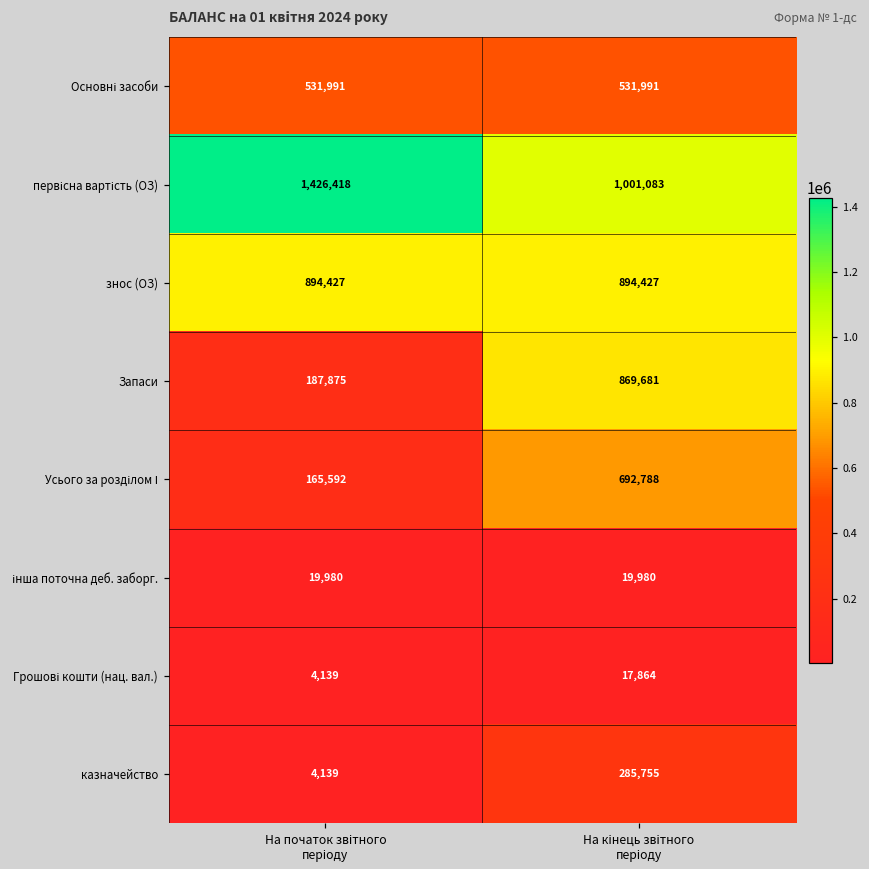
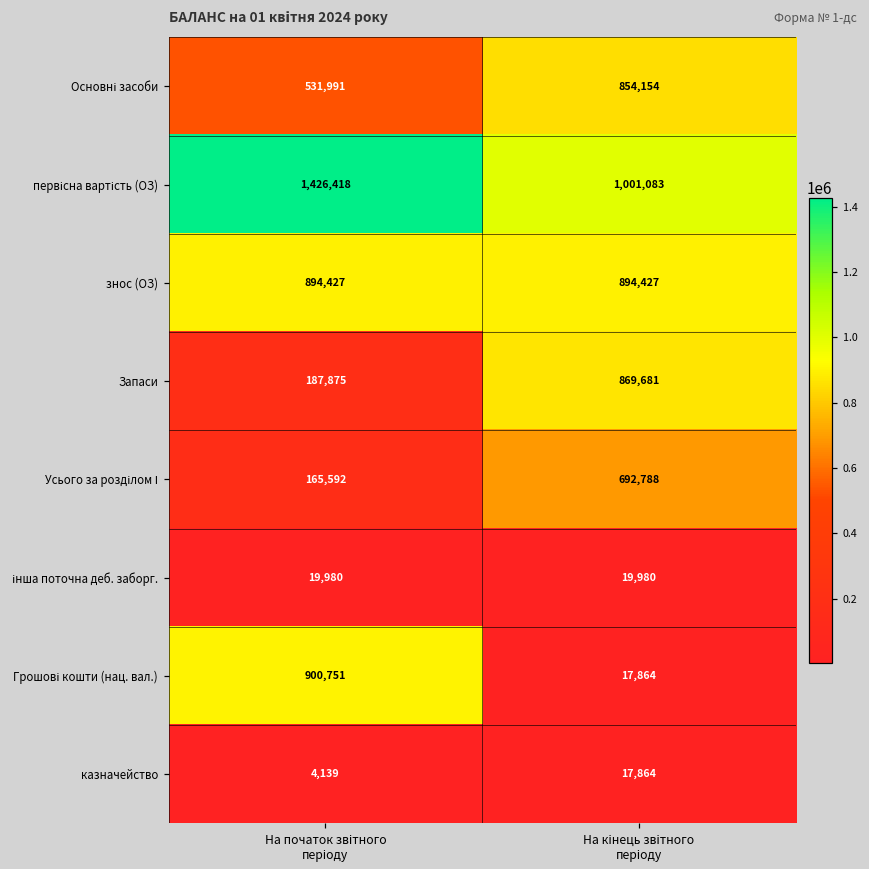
Основні засоби, На кінець звітного періоду: 531,991 -> 854,154
Грошові кошти (нац. вал.), На початок звітного періоду: 4,139 -> 900,751
казначейство, На кінець звітного періоду: 285,755 -> 17,864
